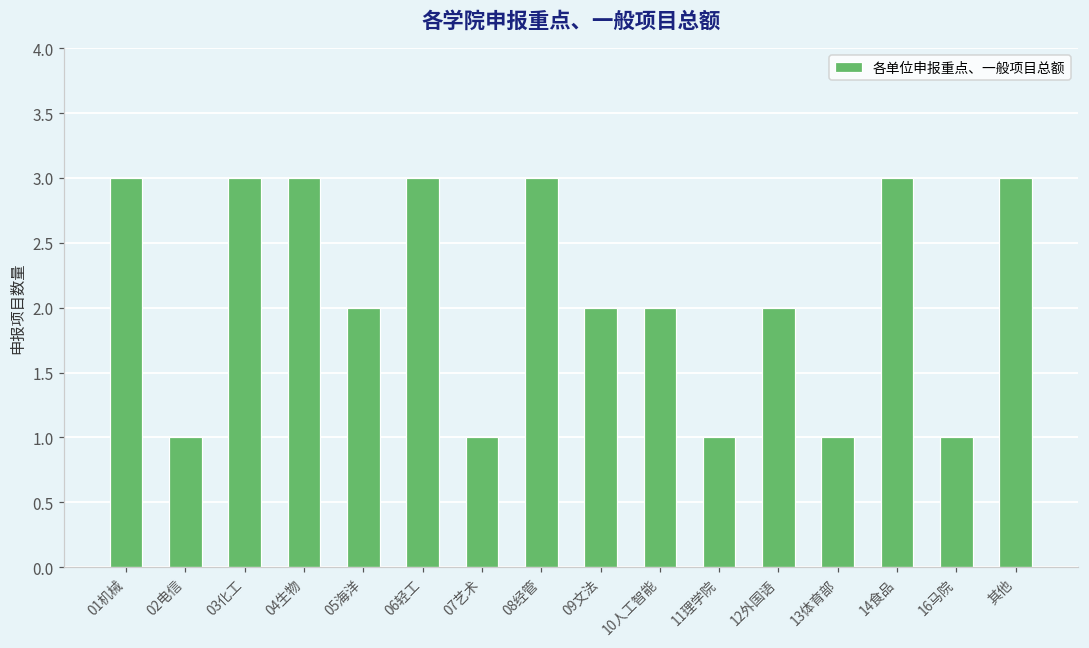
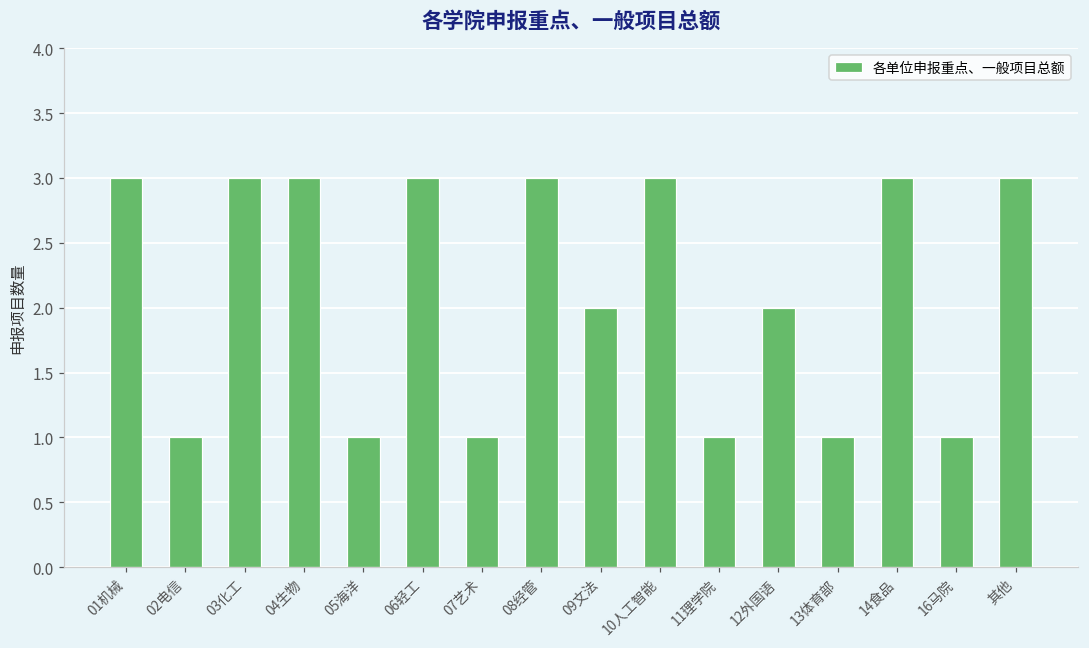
05海洋: 2 -> 1
10人工智能: 2 -> 3
